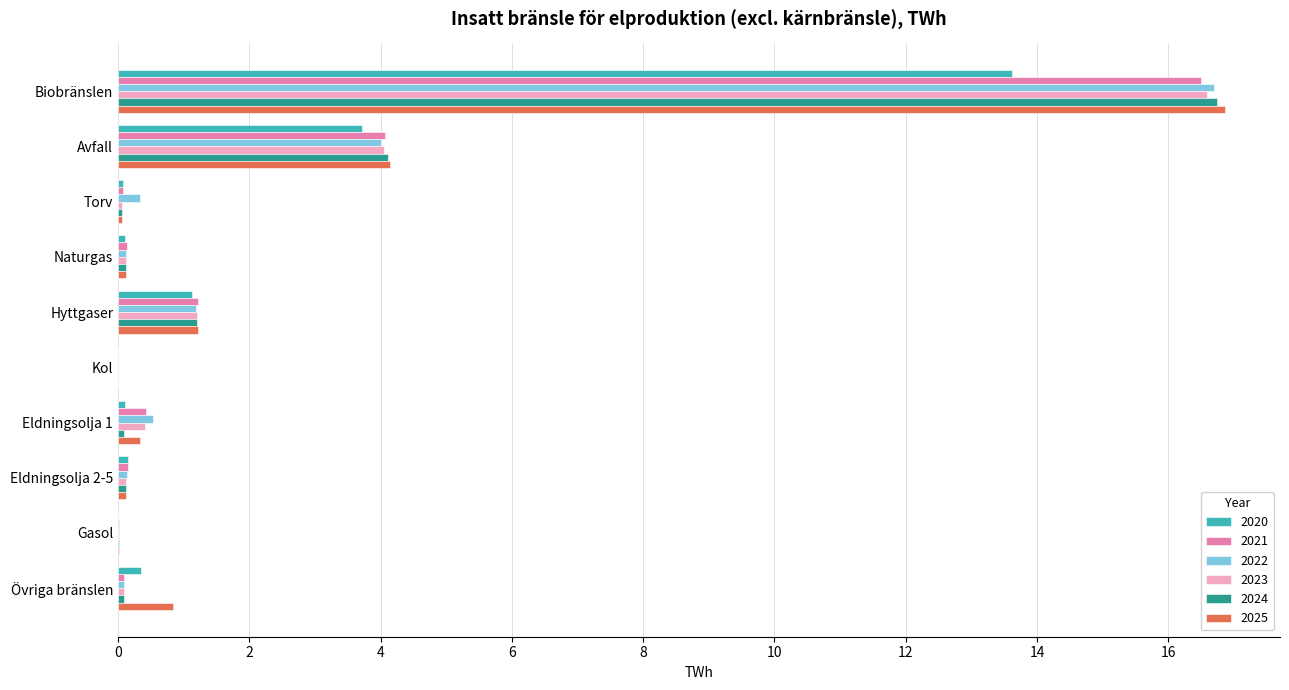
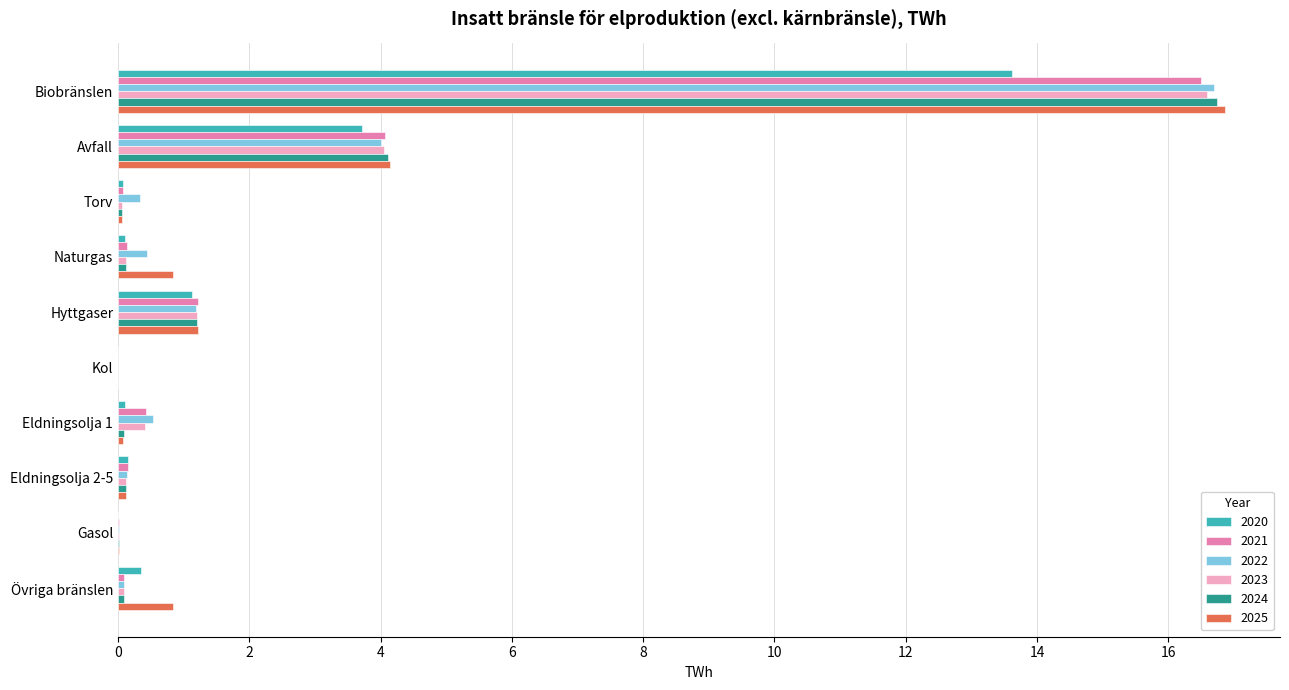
2022, Naturgas: 0.1 -> 0.4
2025, Naturgas: 0.1 -> 0.8
2025, Eldningsolja 1: 0.3 -> 0.1
